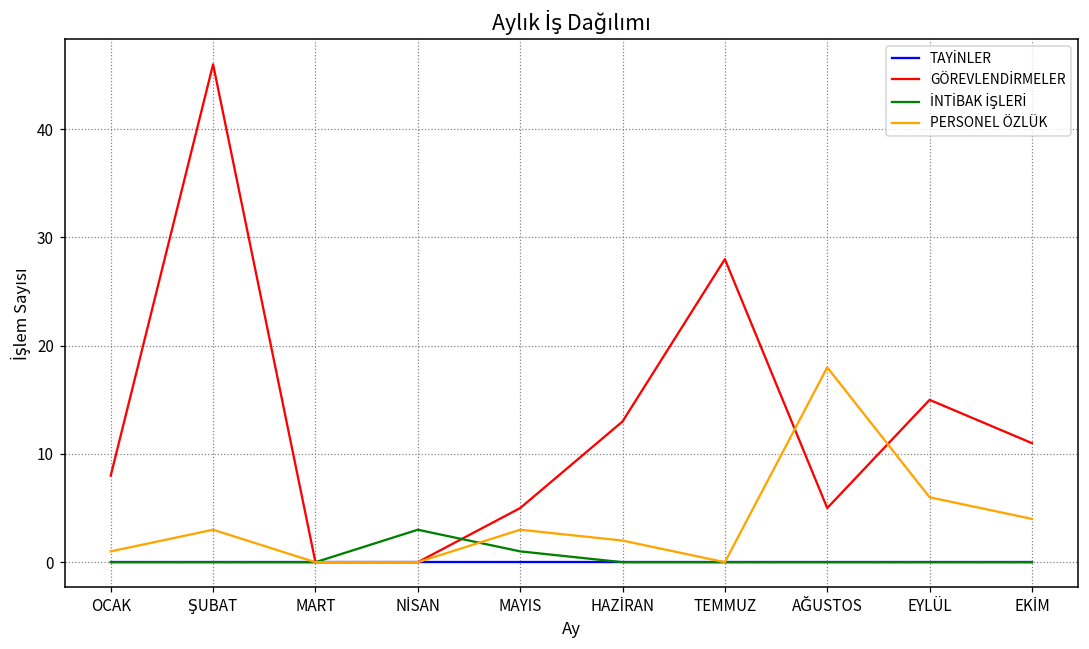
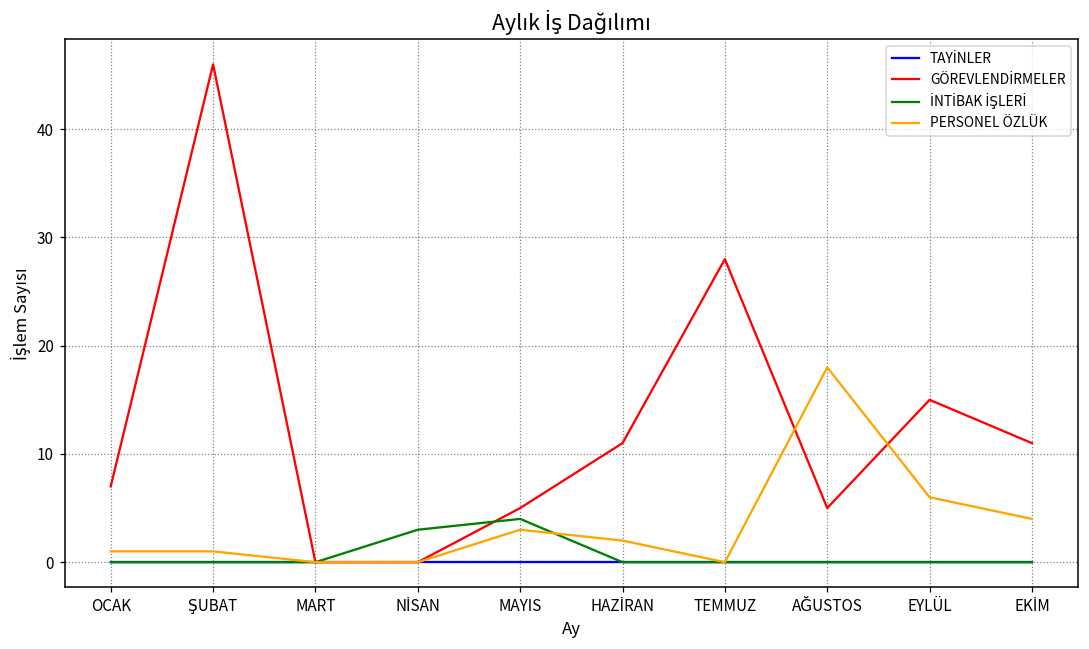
GÖREVLENDİRMELER, OCAK: 8 -> 7
PERSONEL ÖZLÜK, ŞUBAT: 3 -> 1
İNTİBAK İŞLERİ, MAYIS: 1 -> 4
GÖREVLENDİRMELER, HAZİRAN: 13 -> 11
